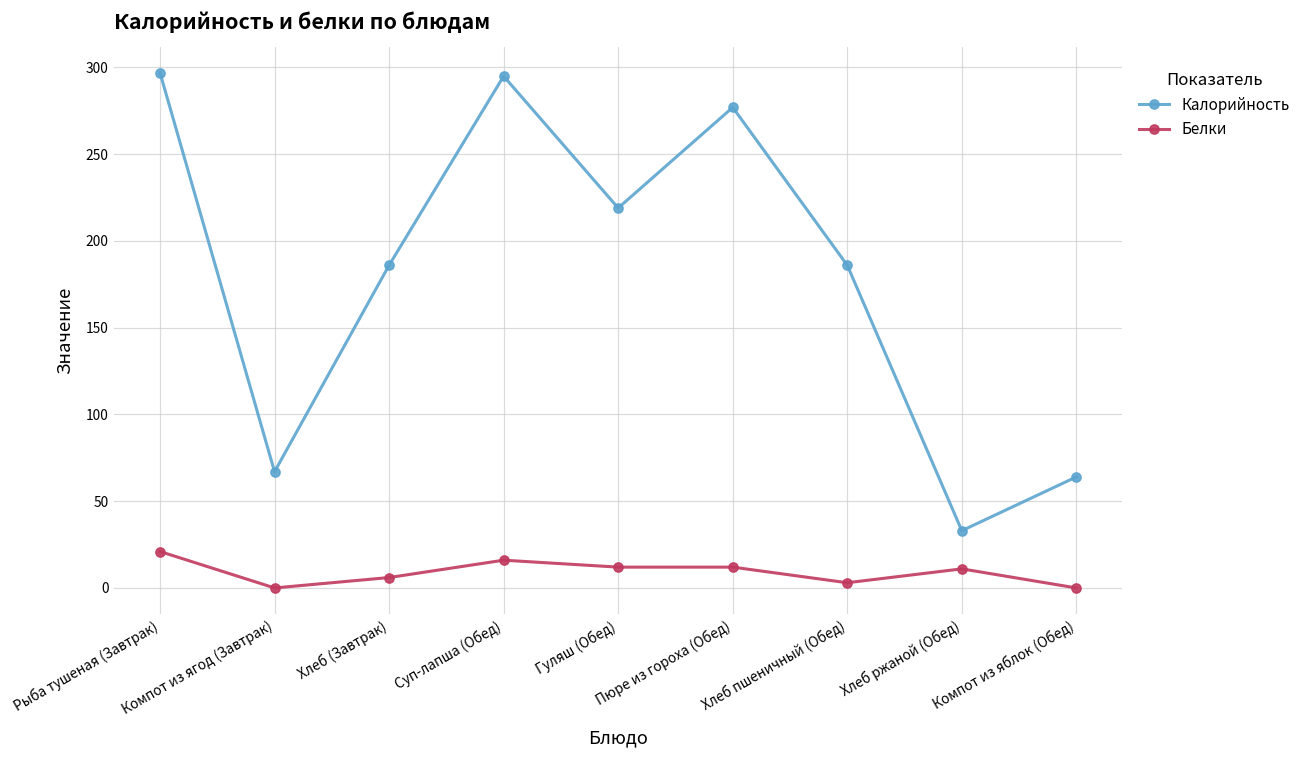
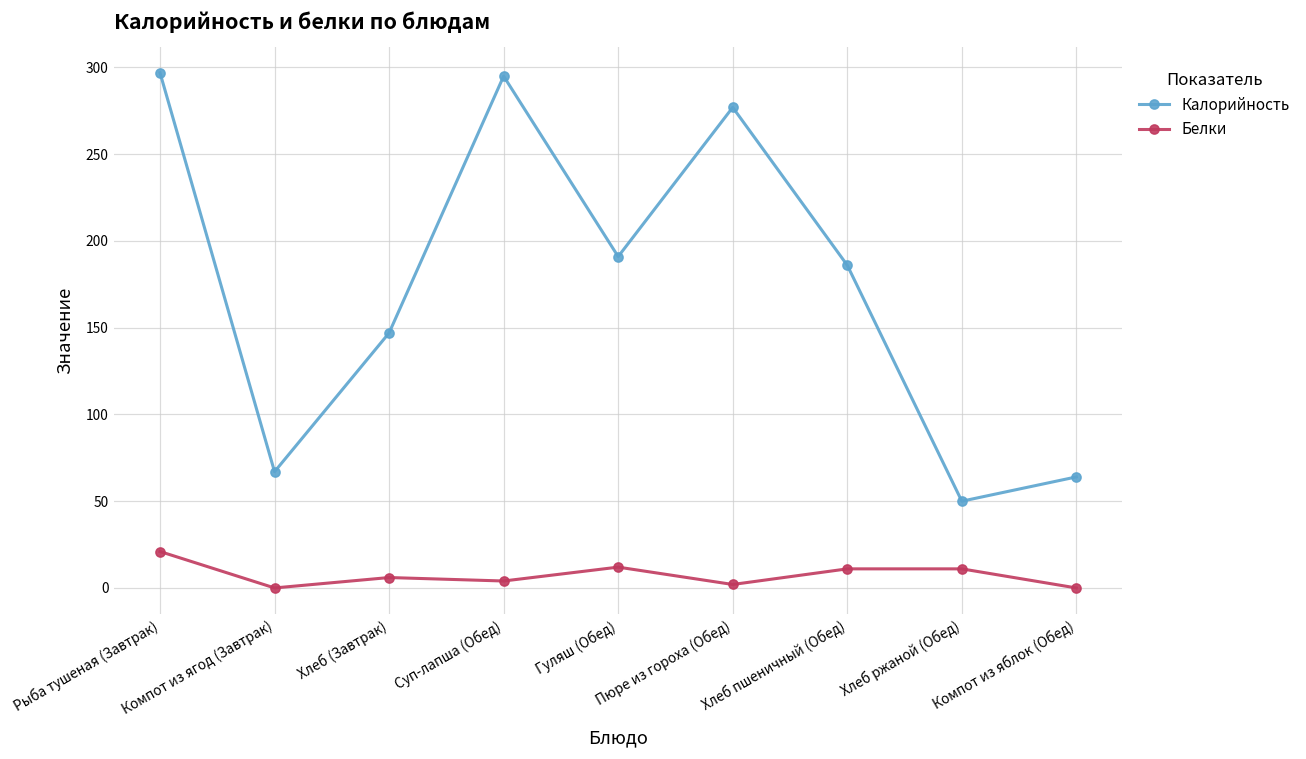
Калорийность, Хлеб (Завтрак): 186 -> 147
Белки, Суп-лапша (Обед): 16 -> 4
Калорийность, Гуляш (Обед): 219 -> 191
Белки, Пюре из гороха (Обед): 12 -> 2
Белки, Хлеб пшеничный (Обед): 3 -> 11
Калорийность, Хлеб ржаной (Обед): 33 -> 50
